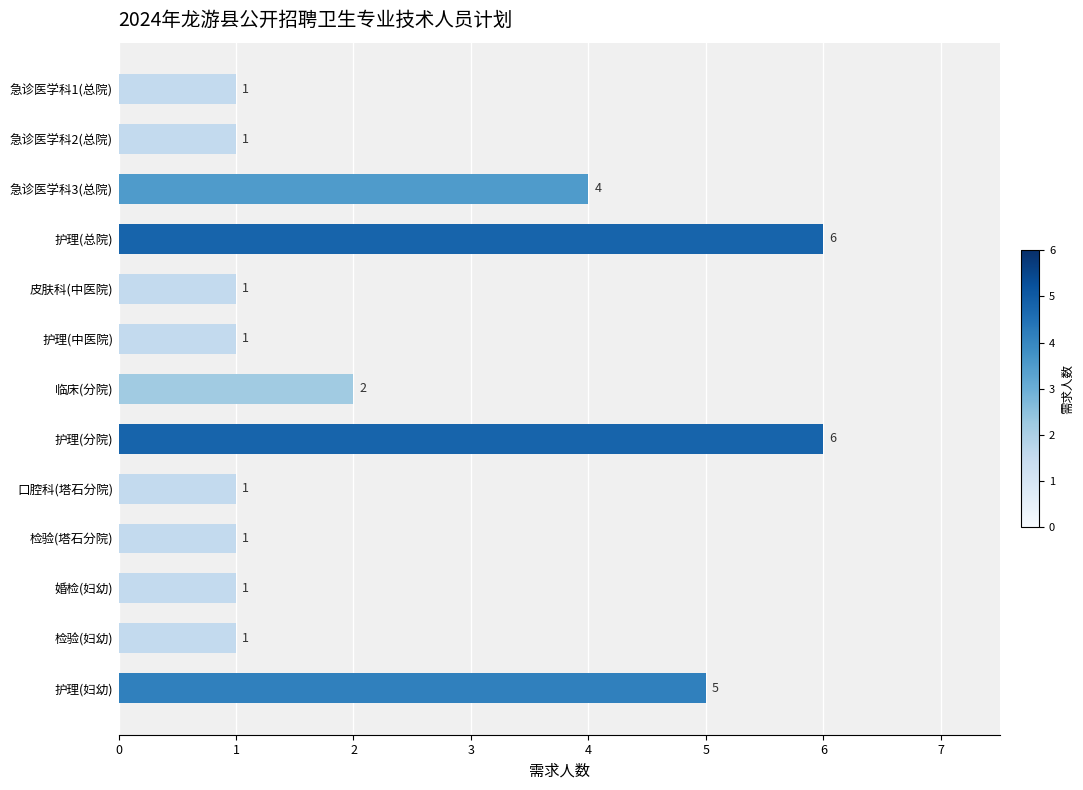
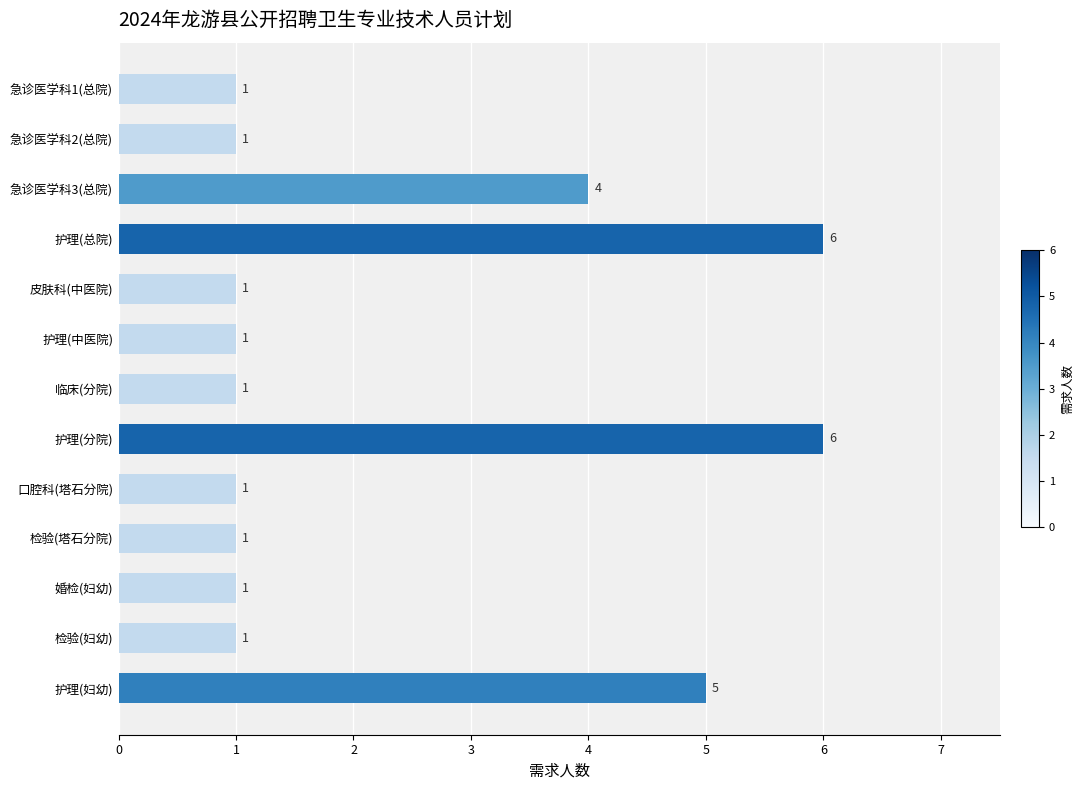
临床(分院): 2 -> 1
